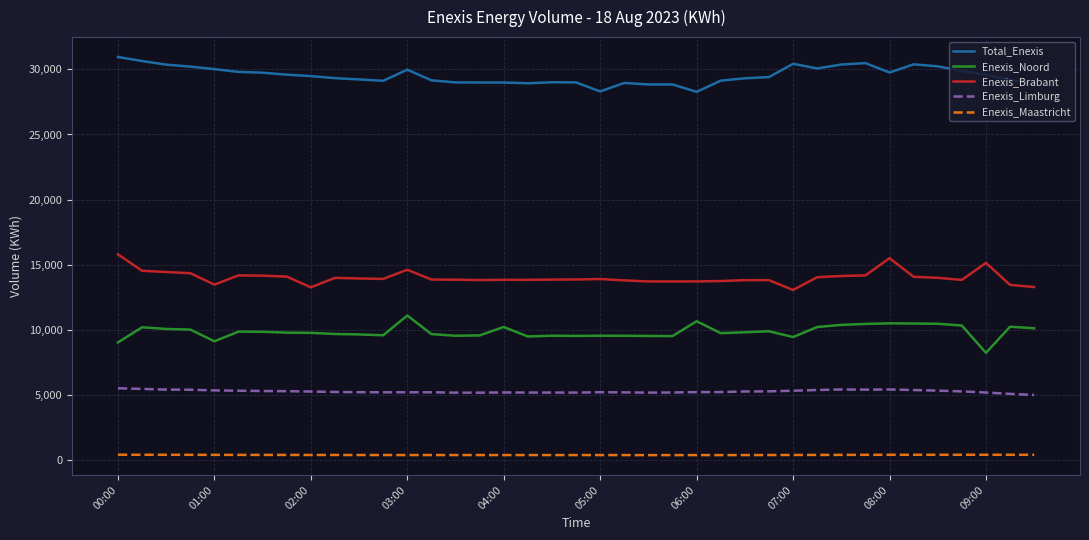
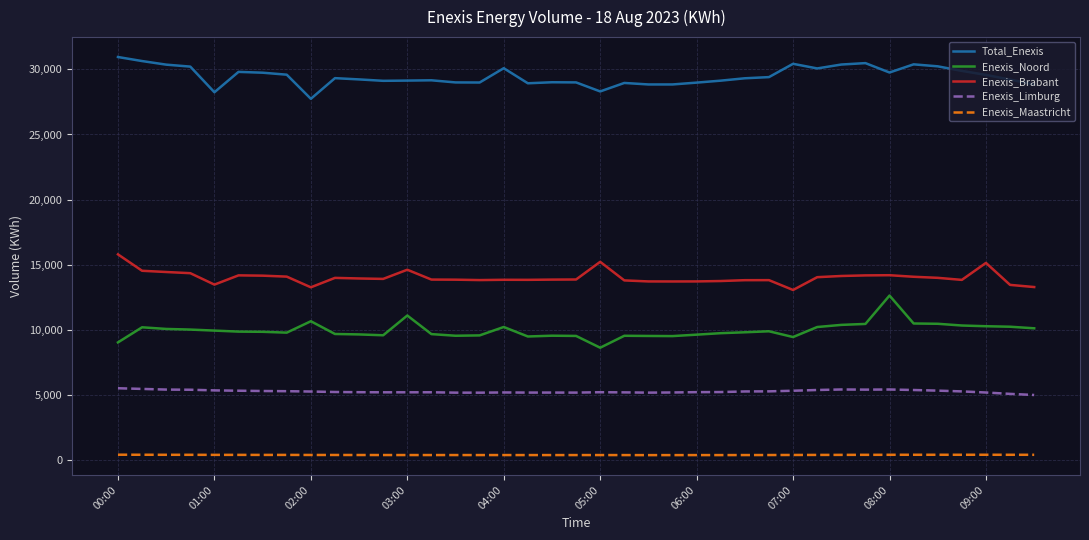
Total_Enexis, 01:00: 30,000 -> 28,200
Enexis_Noord, 01:00: 9,100 -> 9,900
Total_Enexis, 02:00: 29,500 -> 27,700
Enexis_Noord, 02:00: 9,800 -> 10,700
Total_Enexis, 03:00: 30,000 -> 29,100
Total_Enexis, 04:00: 29,000 -> 30,100
Enexis_Noord, 05:00: 9,600 -> 8,600
Enexis_Brabant, 05:00: 13,900 -> 15,200
Total_Enexis, 06:00: 28,300 -> 29,000
Enexis_Noord, 06:00: 10,700 -> 9,600
Enexis_Noord, 08:00: 10,500 -> 12,600
Enexis_Brabant, 08:00: 15,500 -> 14,200
Enexis_Noord, 09:00: 8,200 -> 10,300
